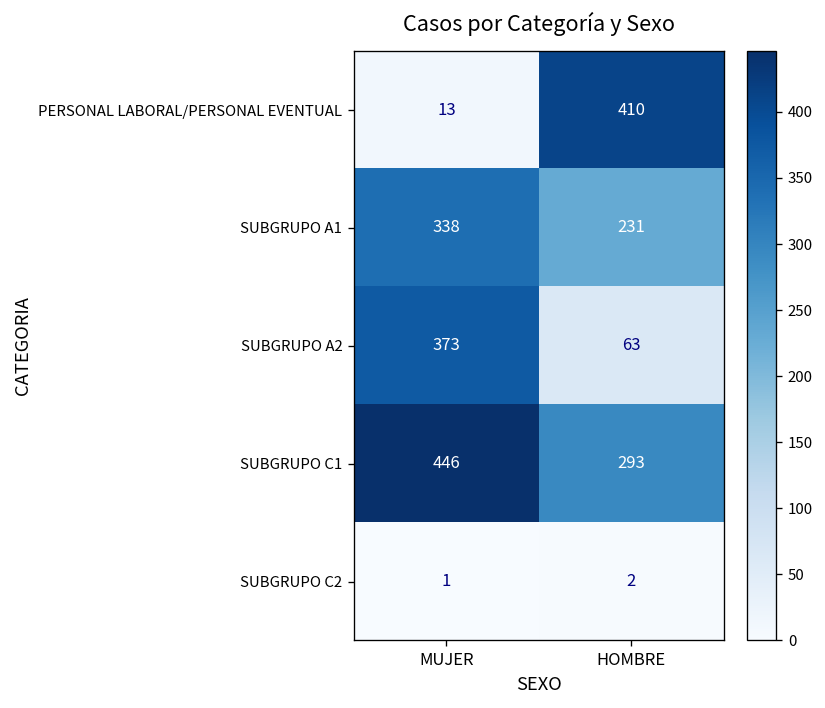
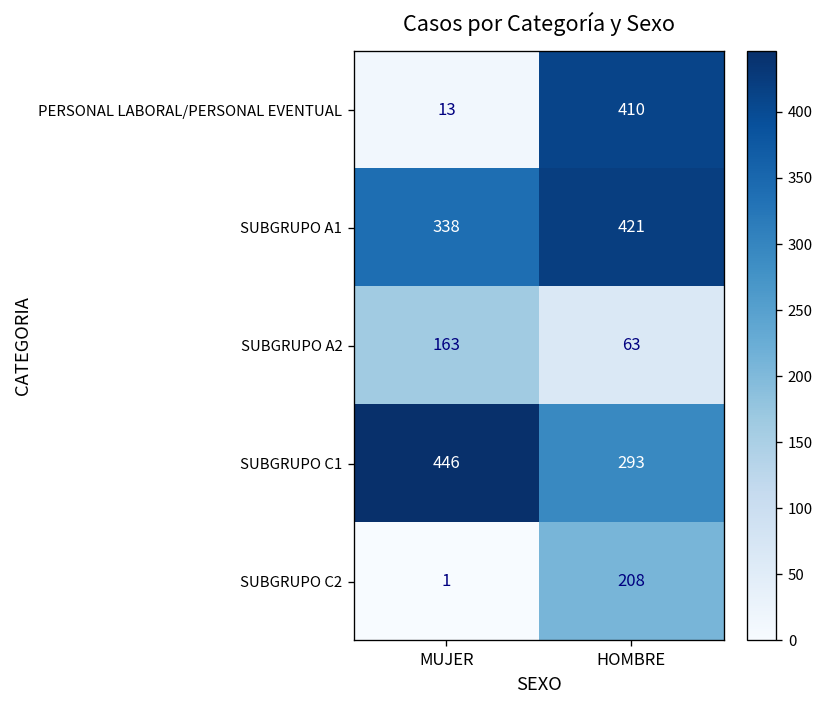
SUBGRUPO A1, HOMBRE: 231 -> 421
SUBGRUPO A2, MUJER: 373 -> 163
SUBGRUPO C2, HOMBRE: 2 -> 208
